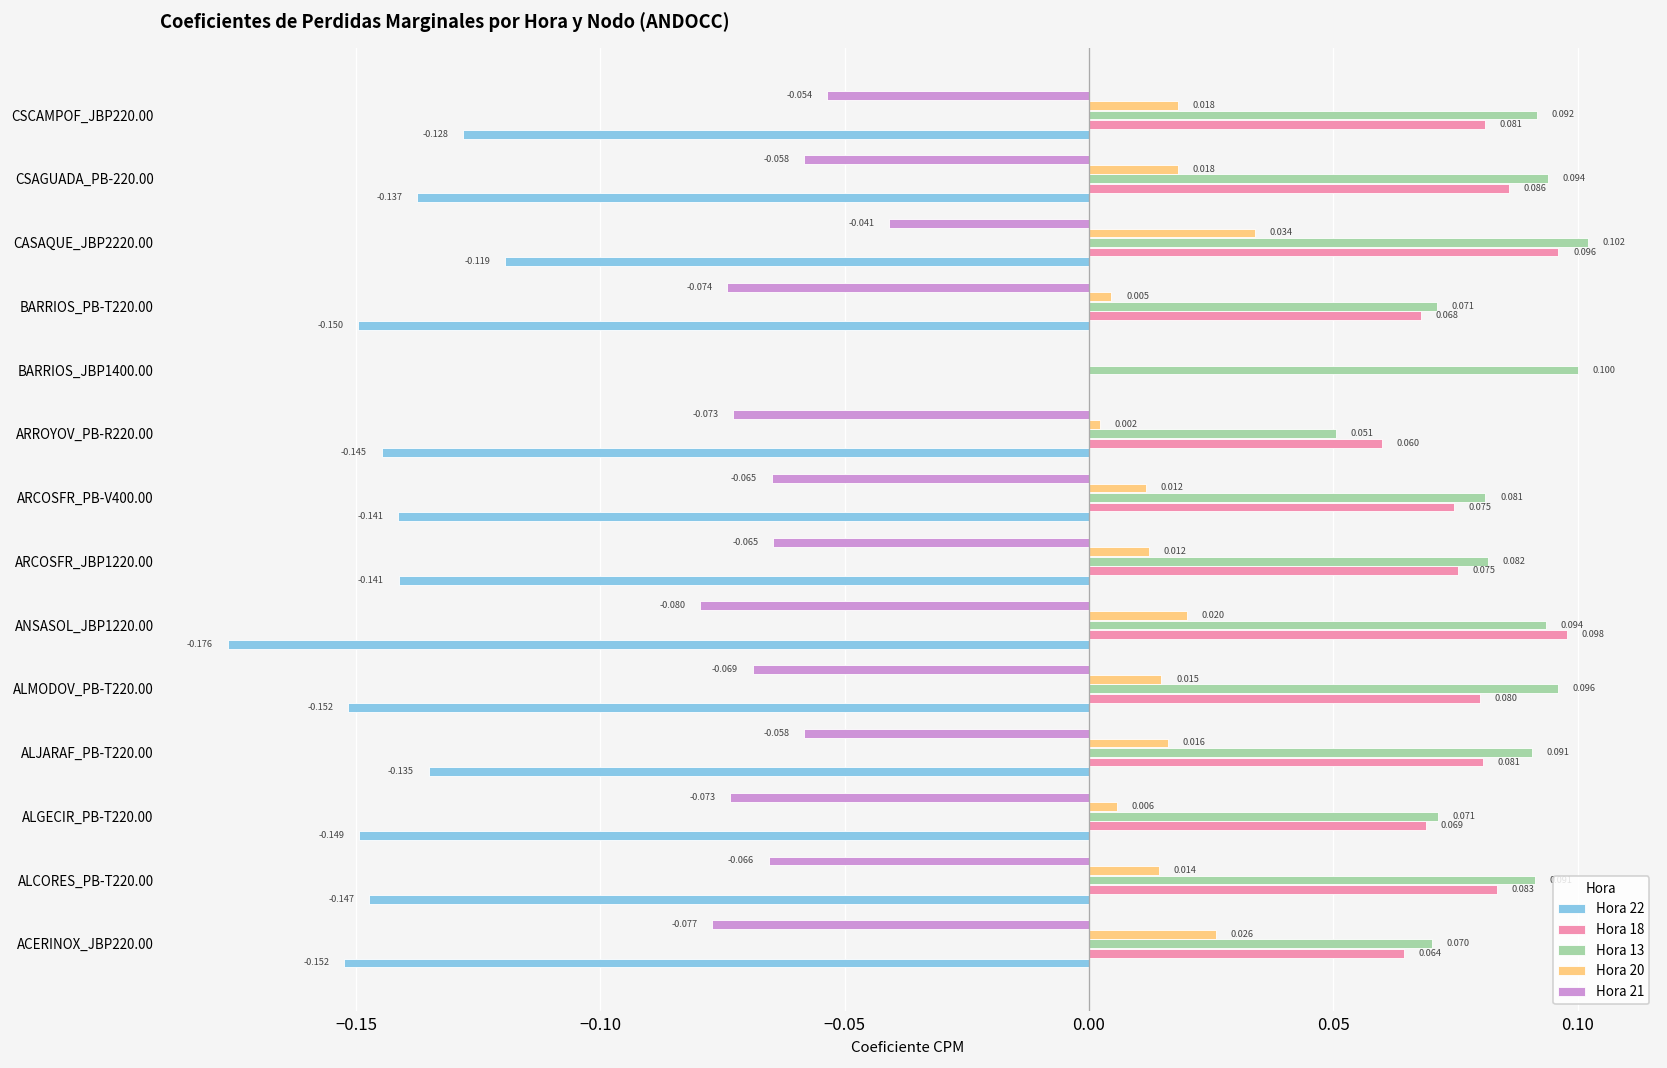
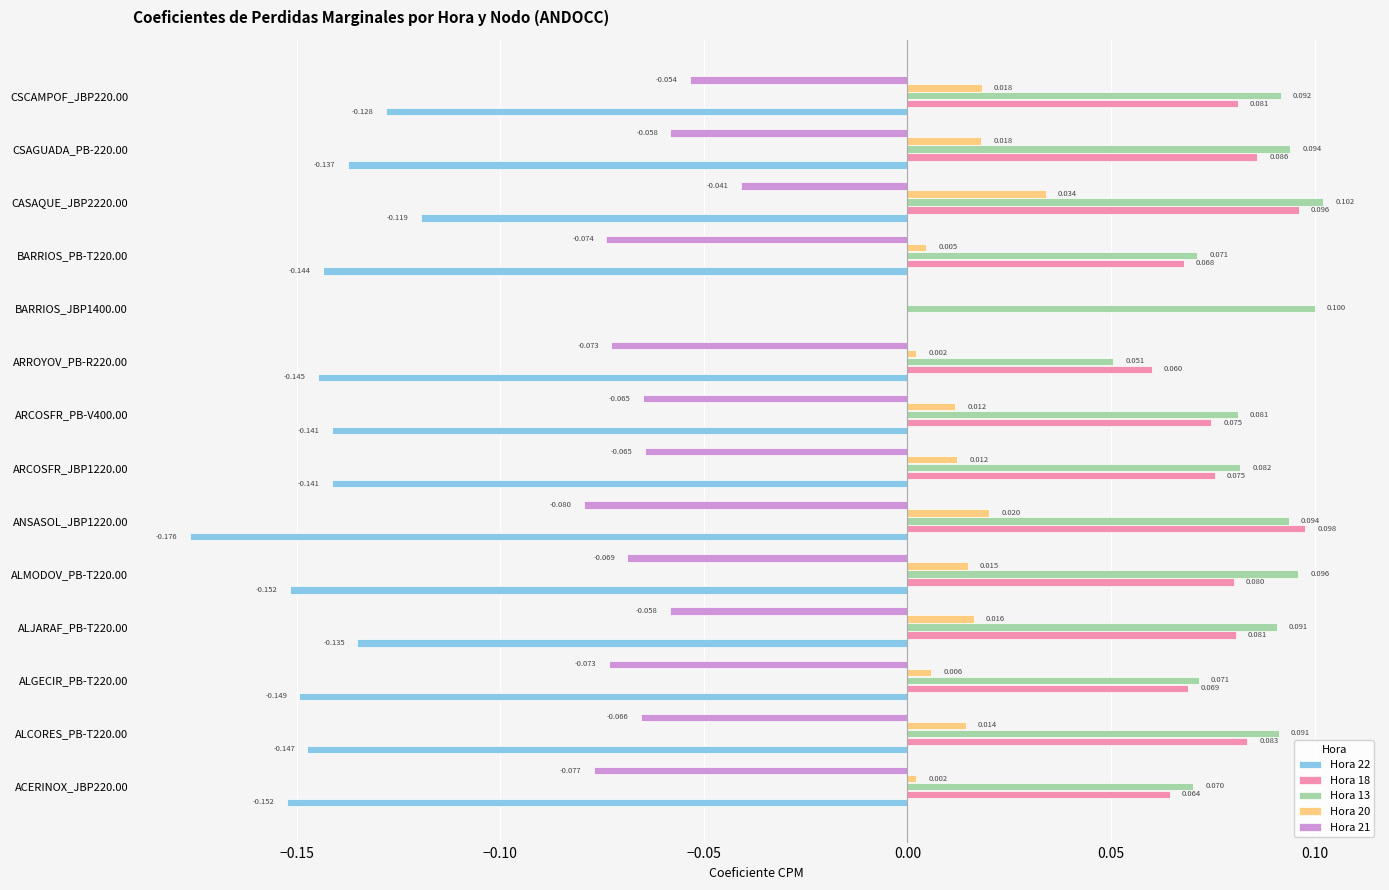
Hora 22, BARRIOS_PB-T220.00: -0.150 -> -0.144
Hora 20, ACERINOX_JBP220.00: 0.026 -> 0.002
